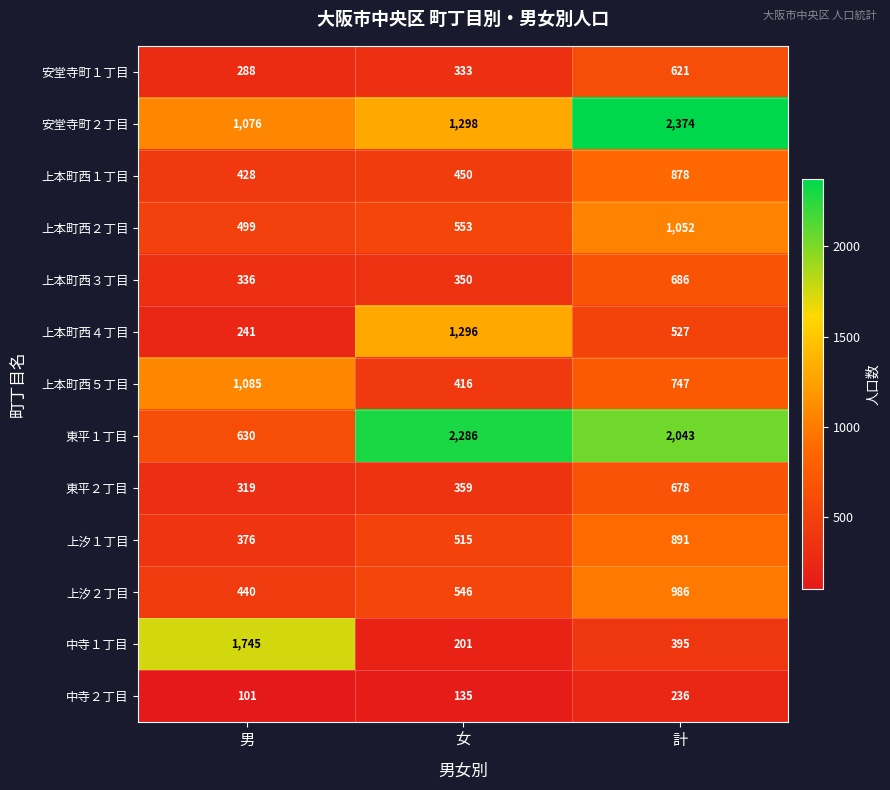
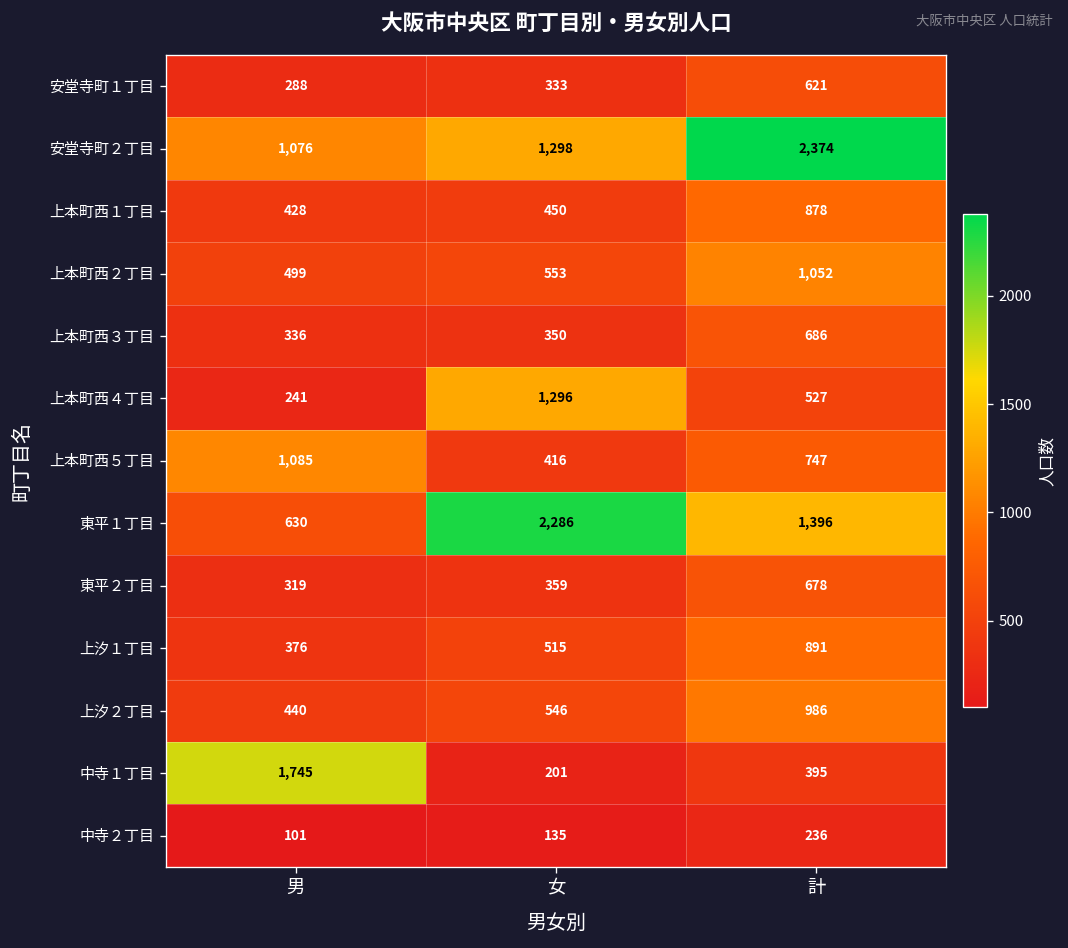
東平１丁目, 計: 2,043 -> 1,396
